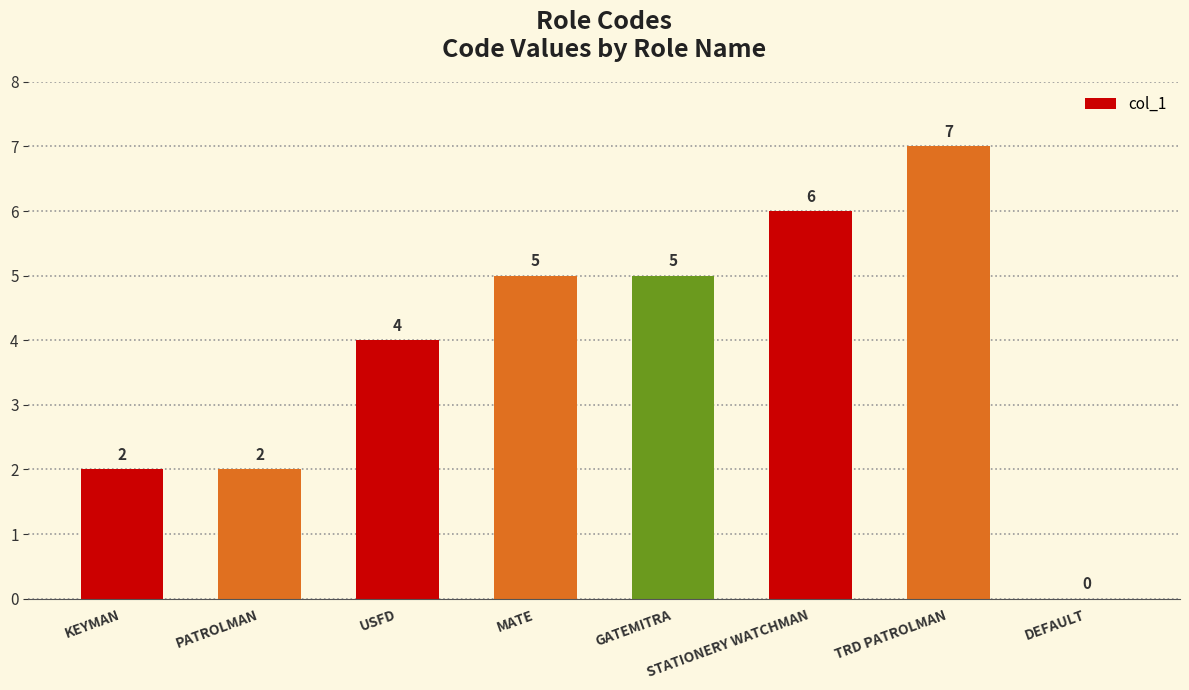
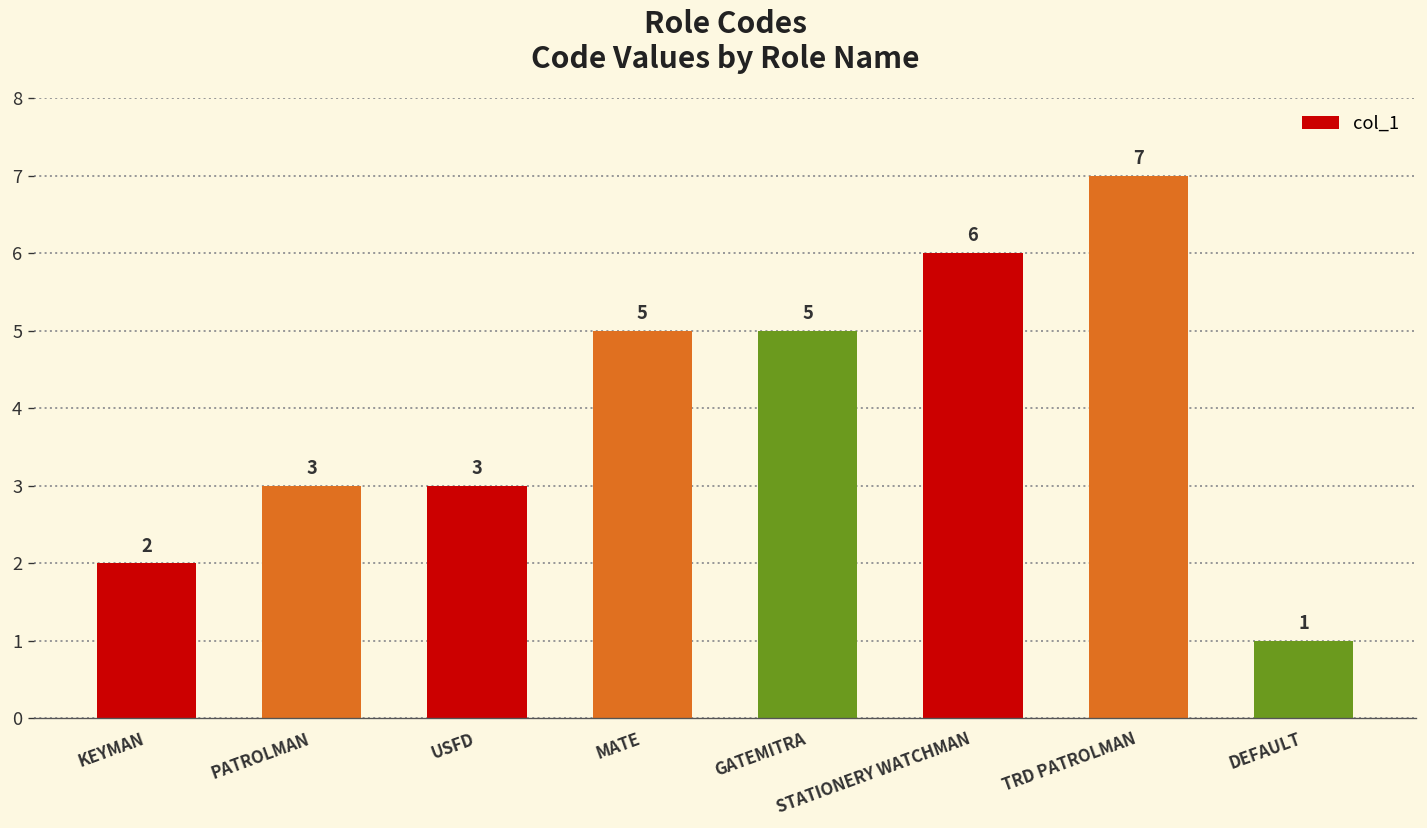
PATROLMAN: 2 -> 3
USFD: 4 -> 3
DEFAULT: 0 -> 1
